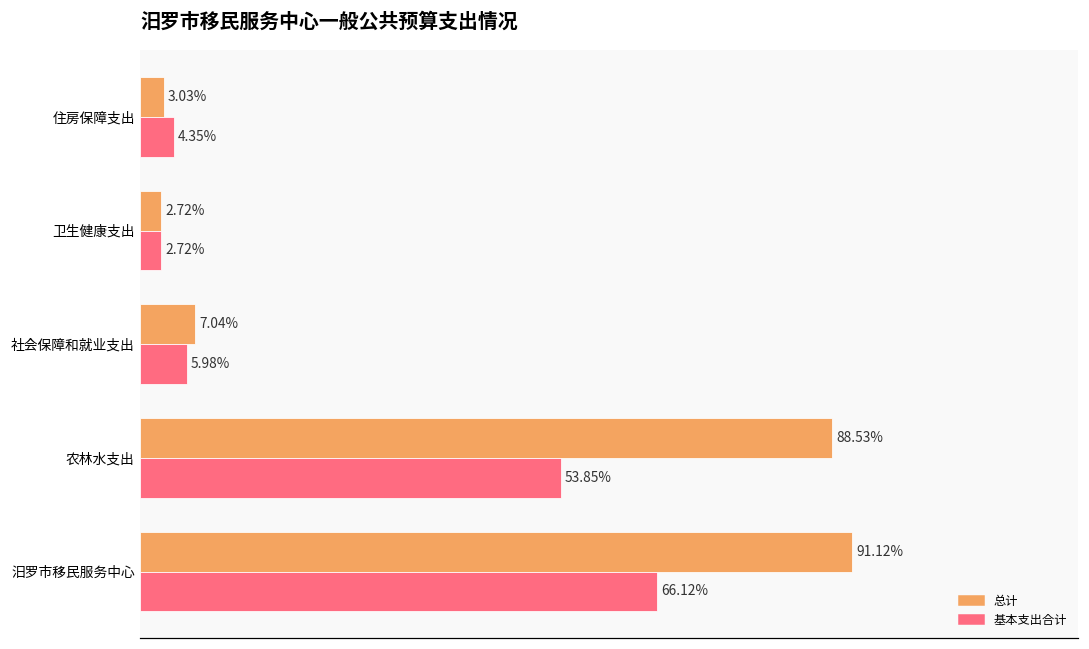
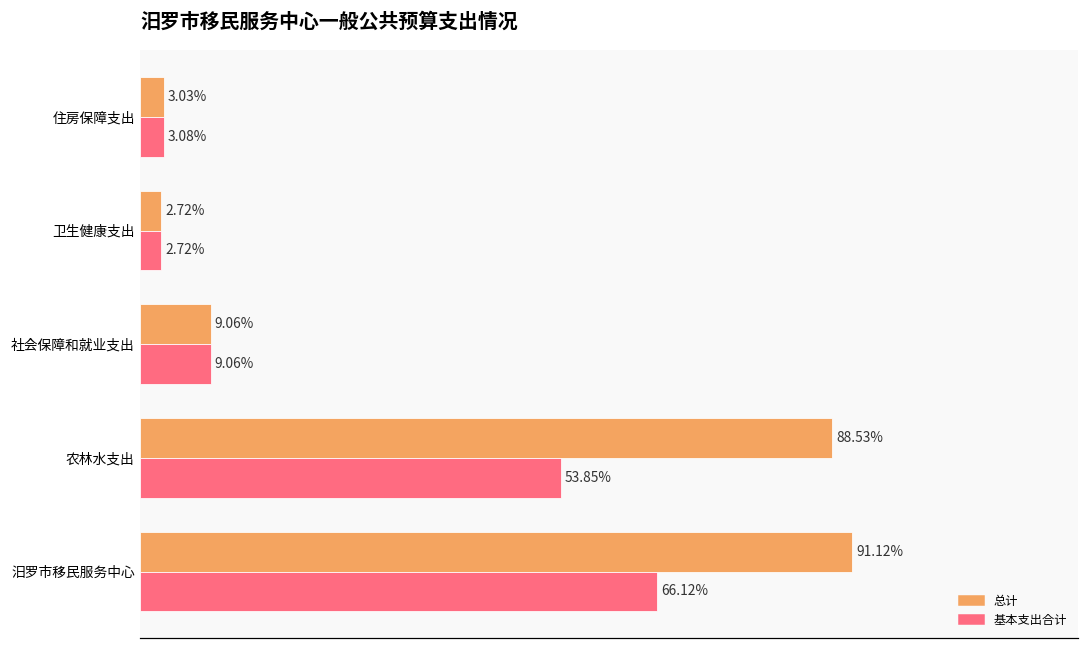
基本支出合计, 住房保障支出: 4.35% -> 3.08%
总计, 社会保障和就业支出: 7.04% -> 9.06%
基本支出合计, 社会保障和就业支出: 5.98% -> 9.06%
